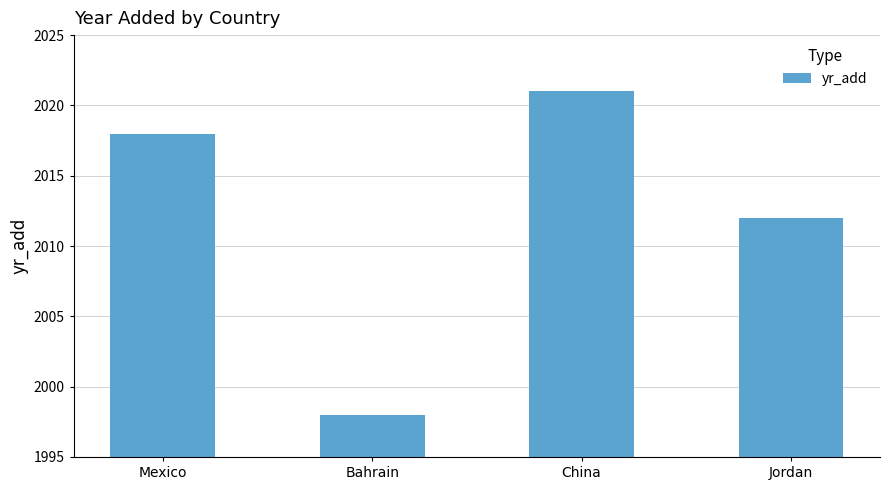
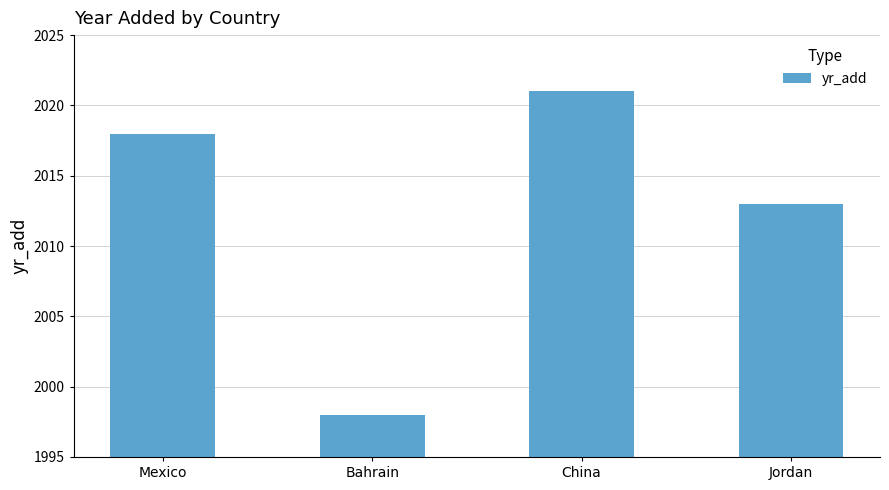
Jordan: 2012 -> 2013
